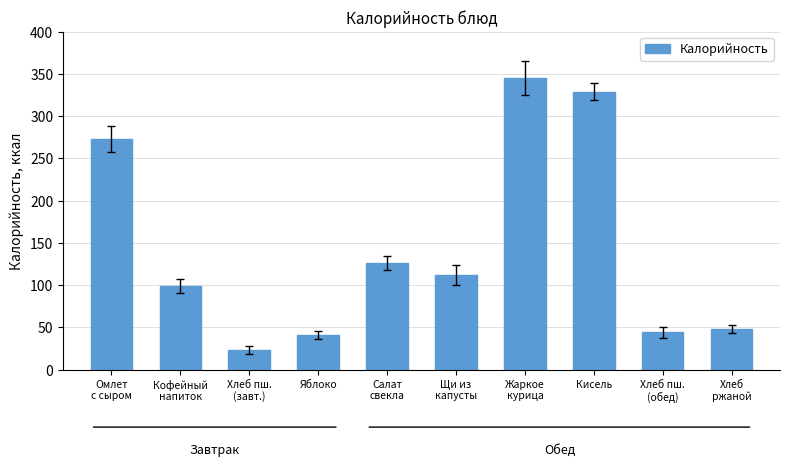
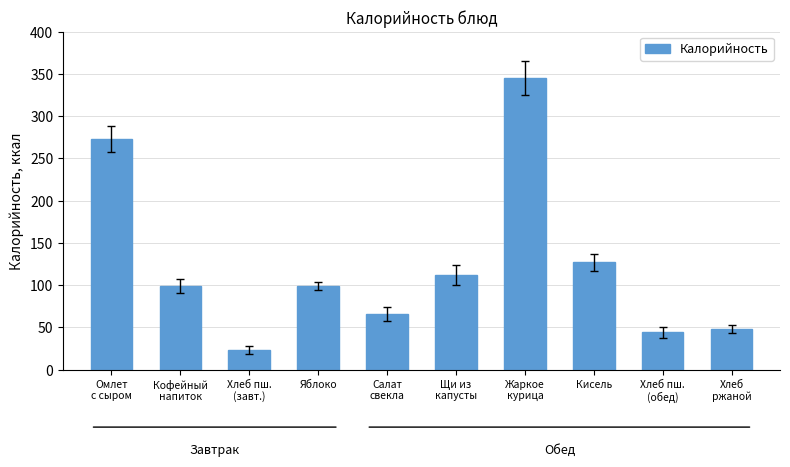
Калорийность, Яблоко: 40 -> 100
Калорийность, Салат свекла: 130 -> 70
Калорийность, Кисель: 330 -> 130
